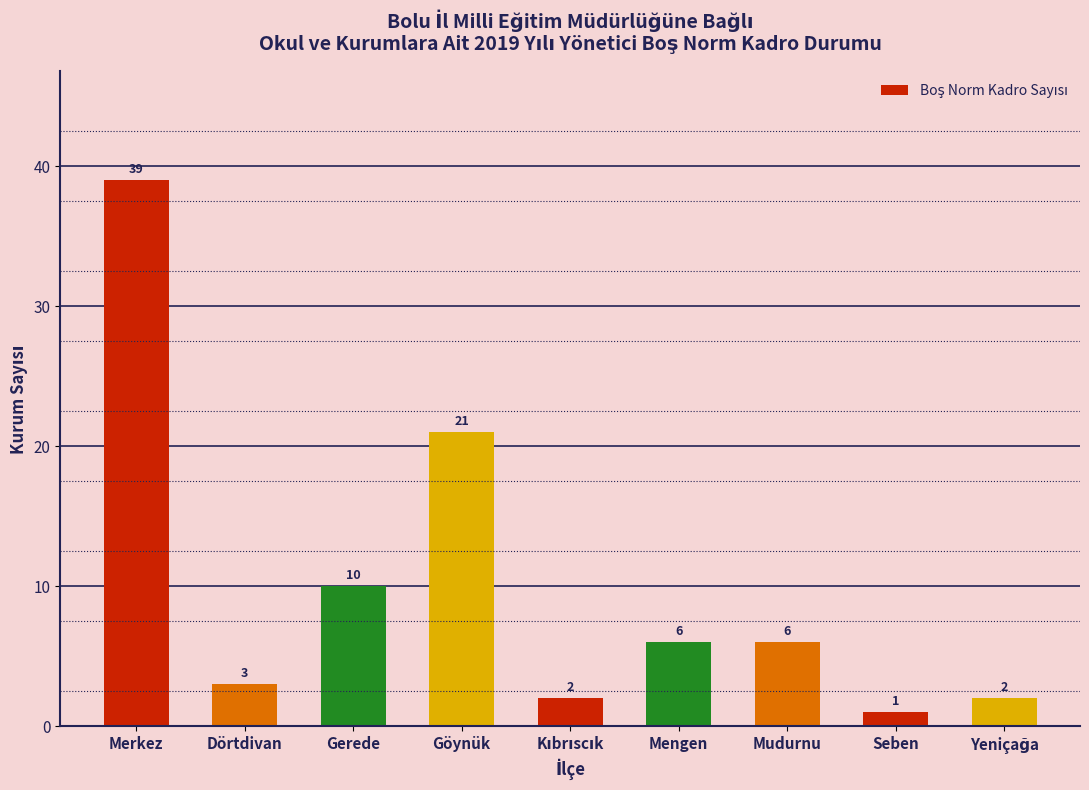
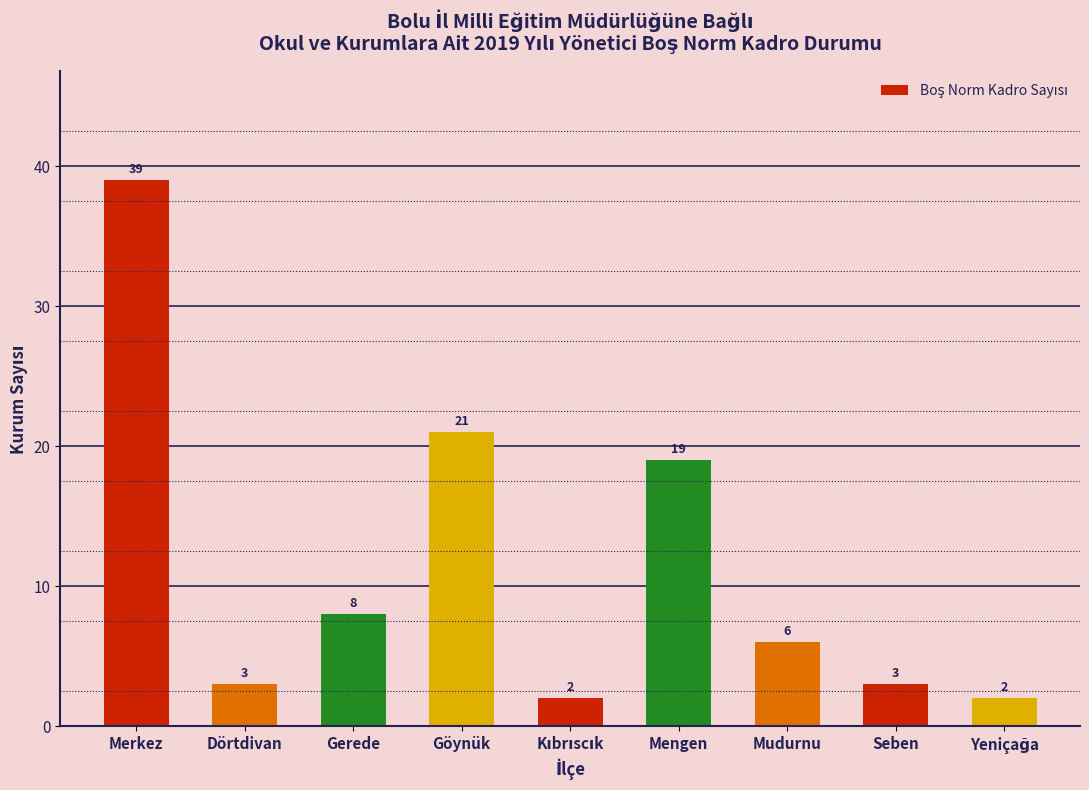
Gerede: 10 -> 8
Mengen: 6 -> 19
Seben: 1 -> 3
